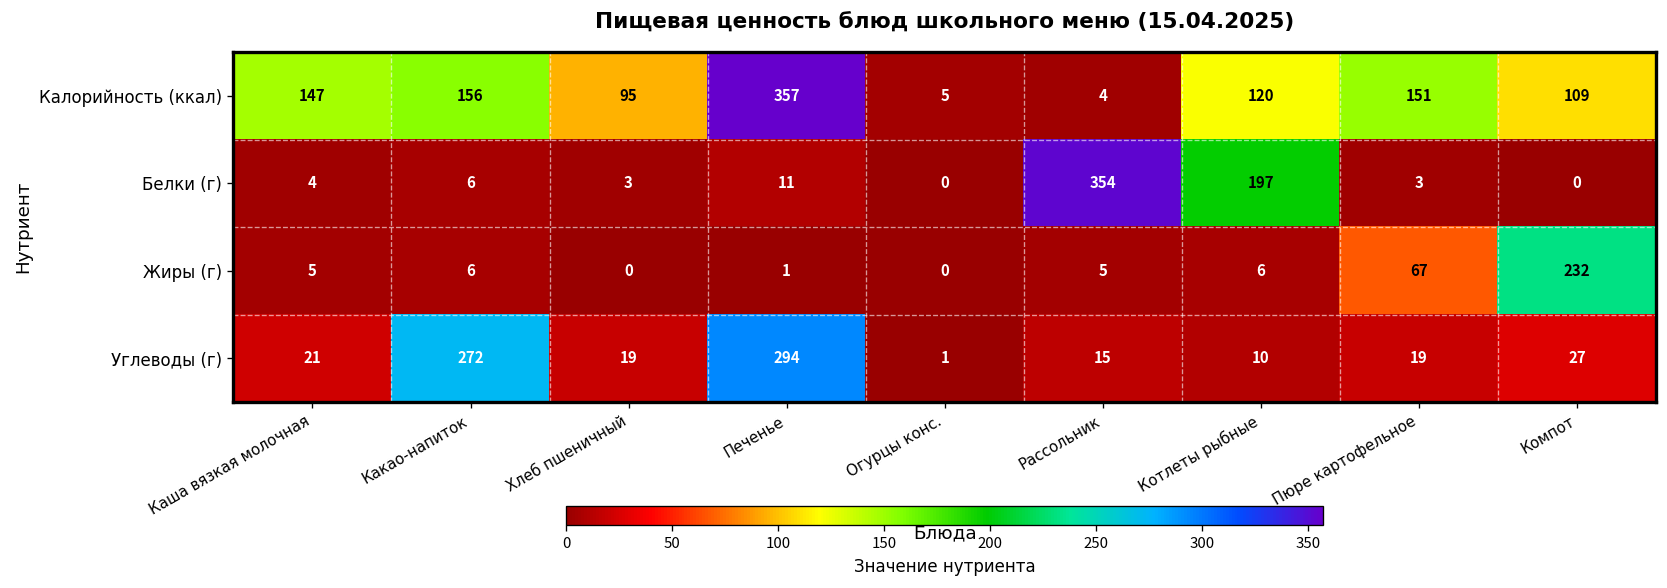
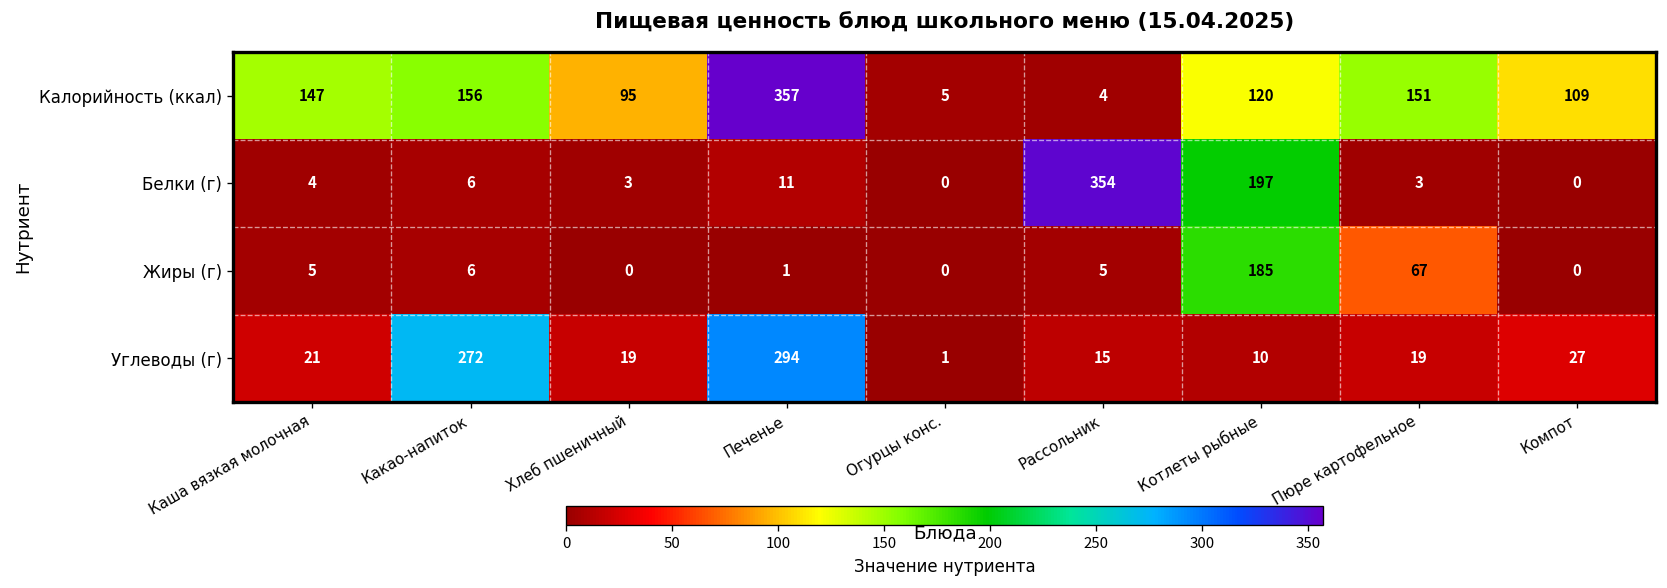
Жиры (г), Котлеты рыбные: 6 -> 185
Жиры (г), Компот: 232 -> 0
